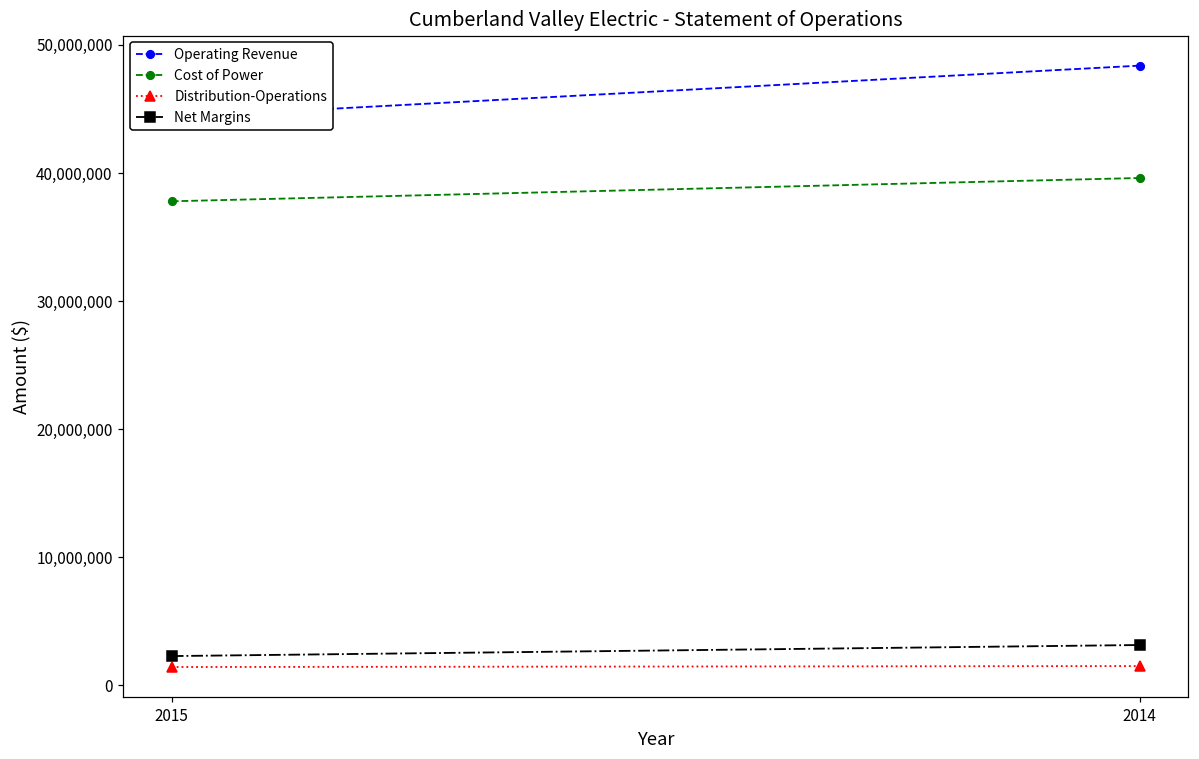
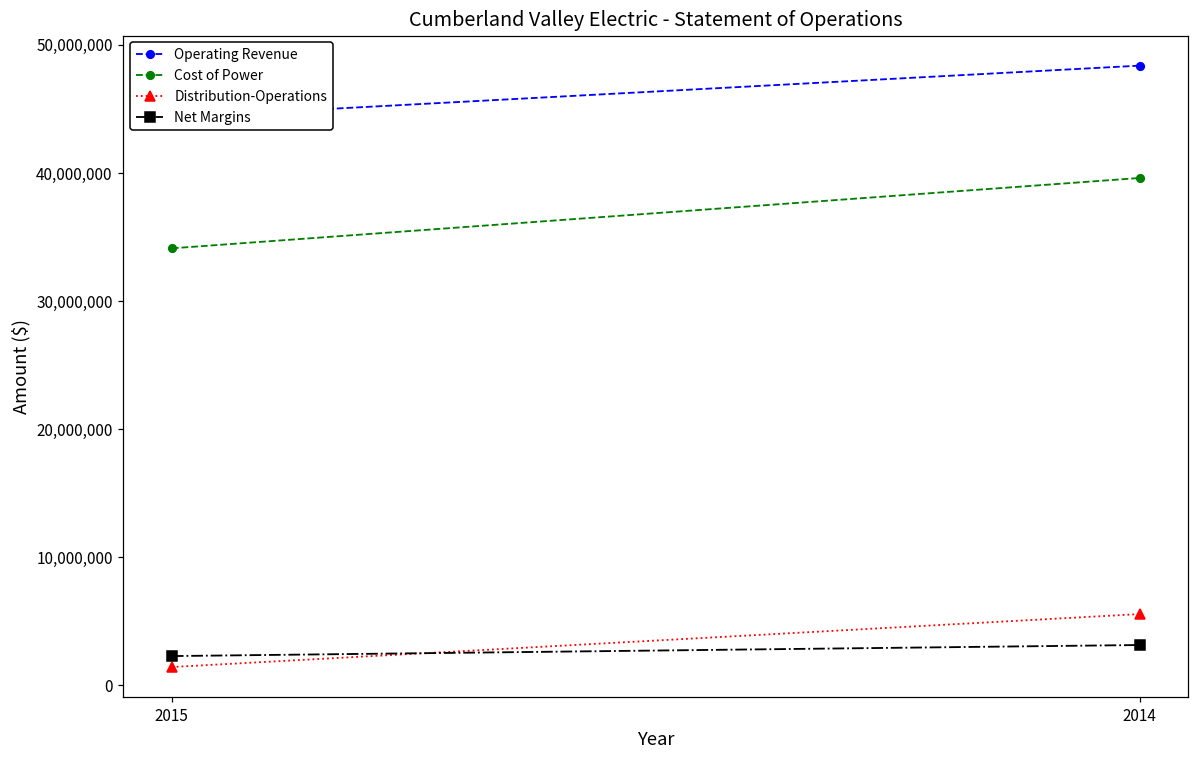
Cost of Power, 2015: 37,800,000 -> 34,100,000
Distribution-Operations, 2014: 1,500,000 -> 5,500,000
